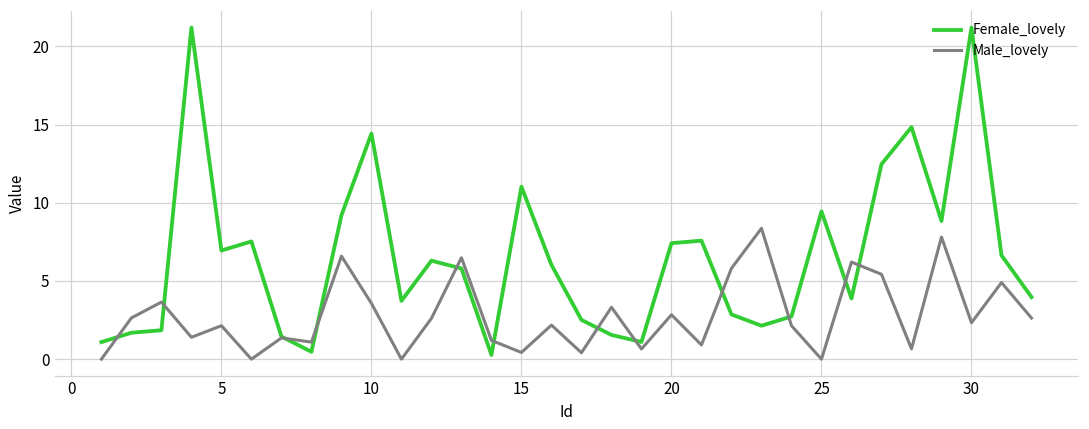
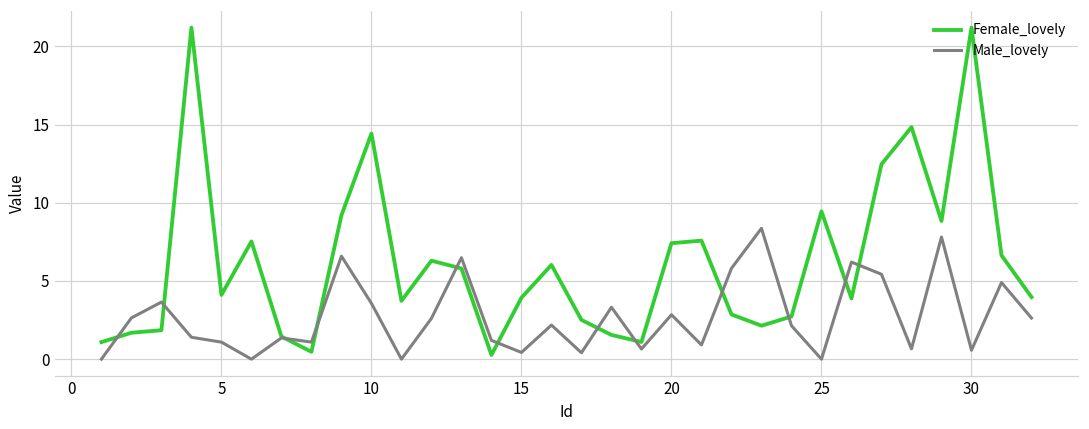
Female_lovely, 5: 7.0 -> 4.1
Male_lovely, 5: 2.1 -> 1.1
Female_lovely, 15: 11.0 -> 3.9
Male_lovely, 30: 2.3 -> 0.6
